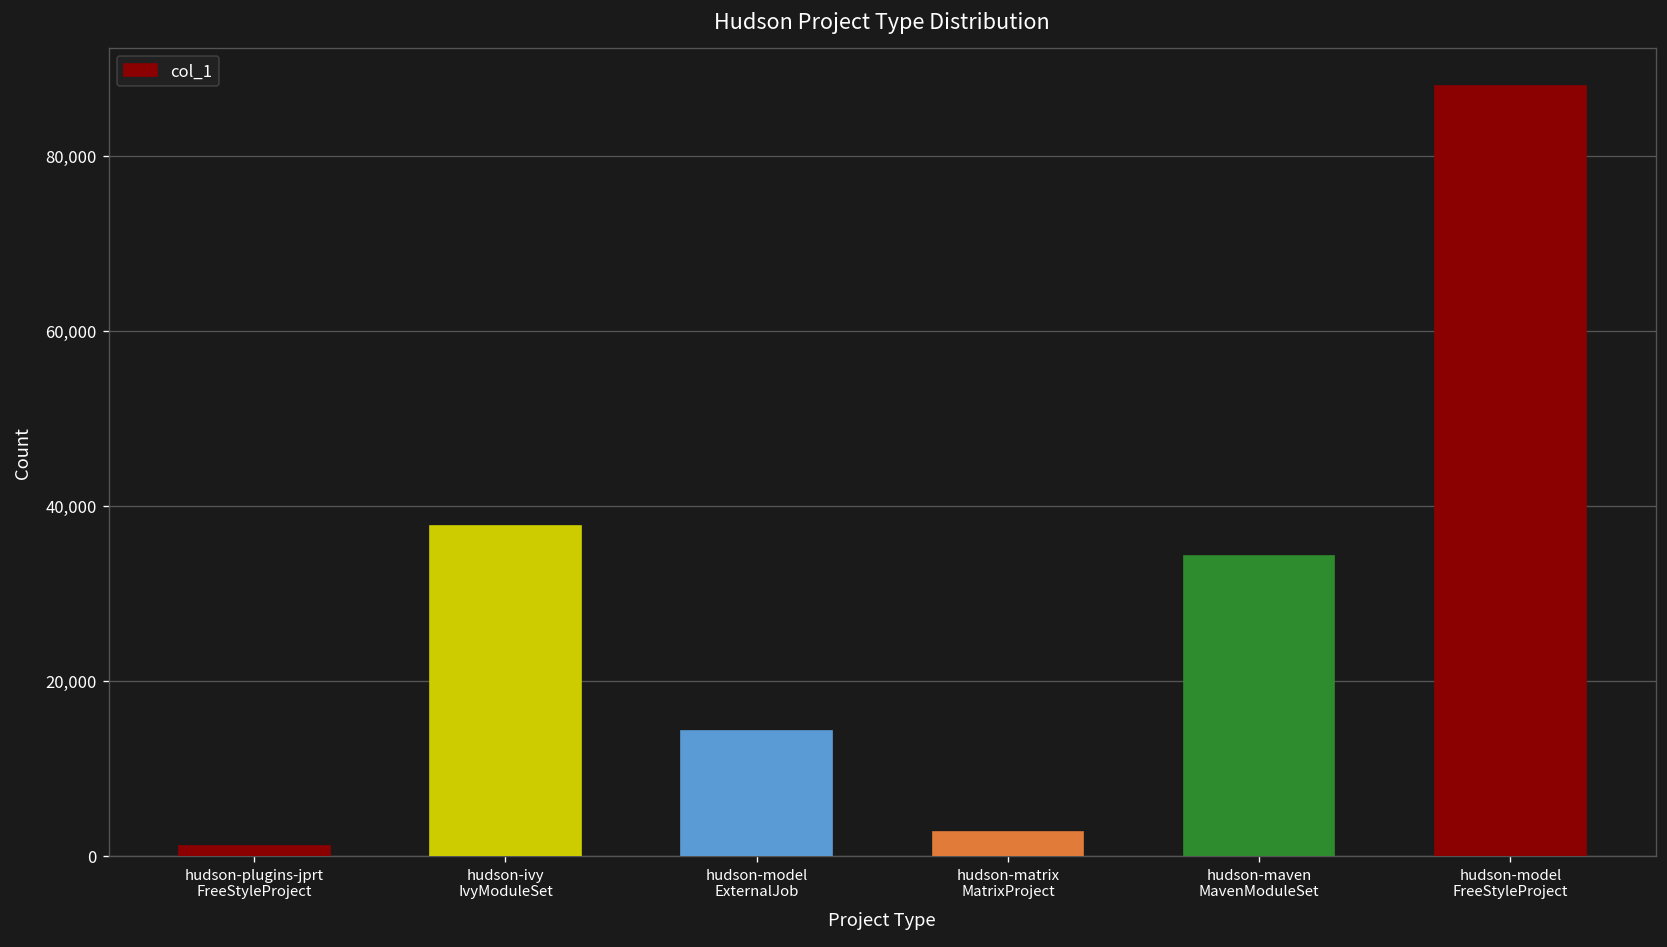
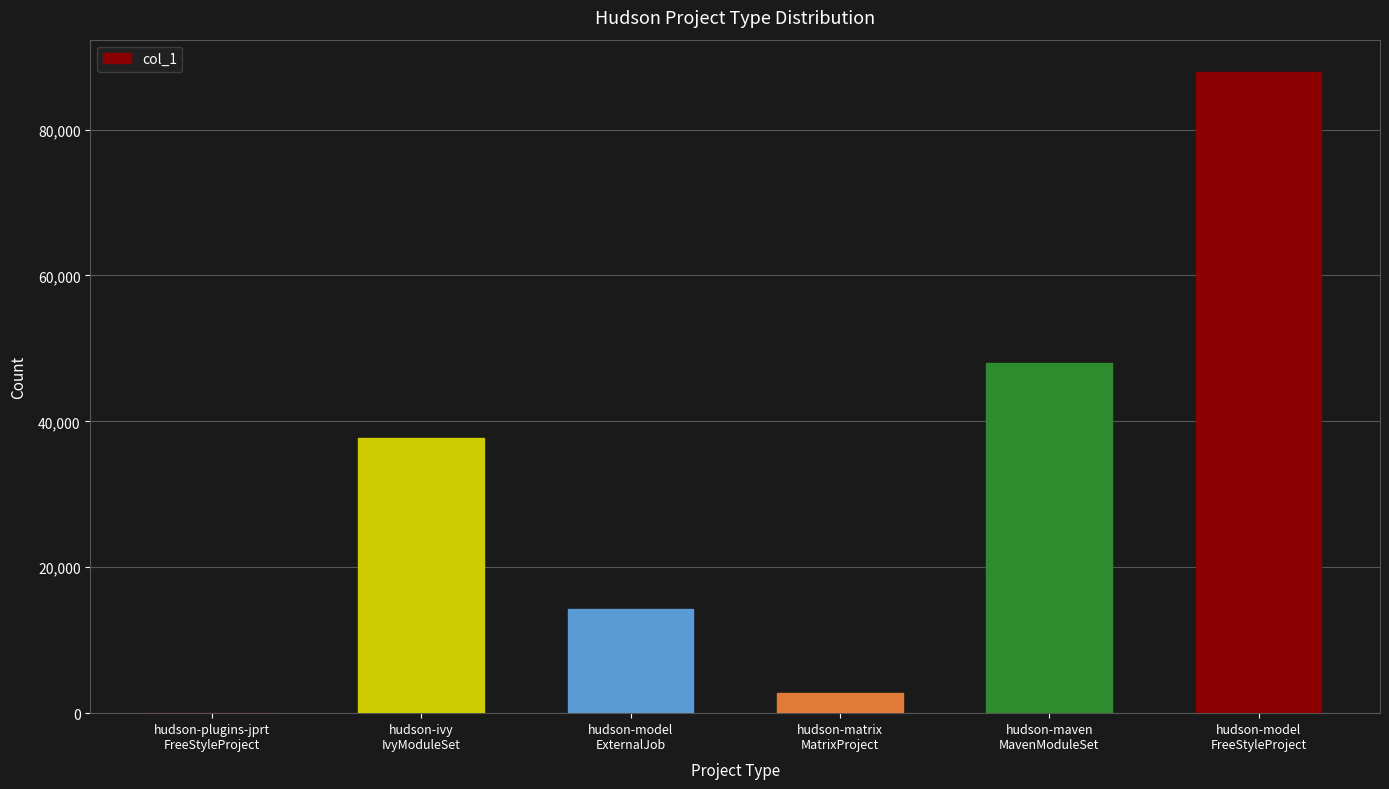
hudson-plugins-jprt FreeStyleProject: 1,000 -> 0
hudson-maven MavenModuleSet: 34,000 -> 48,000
